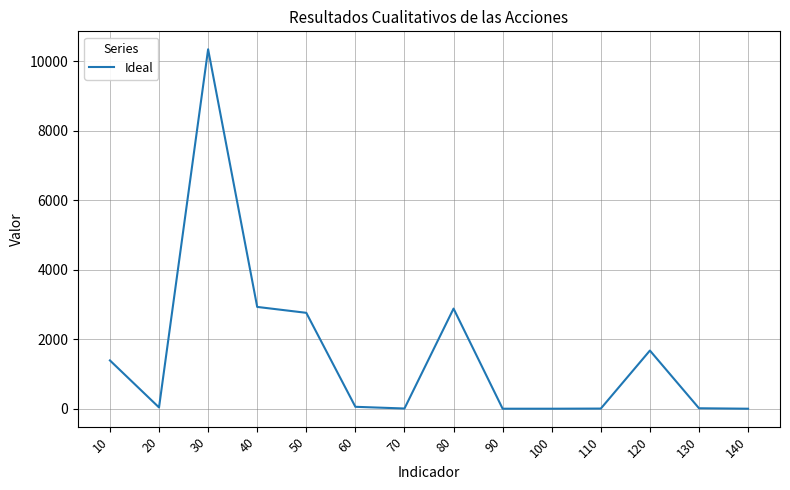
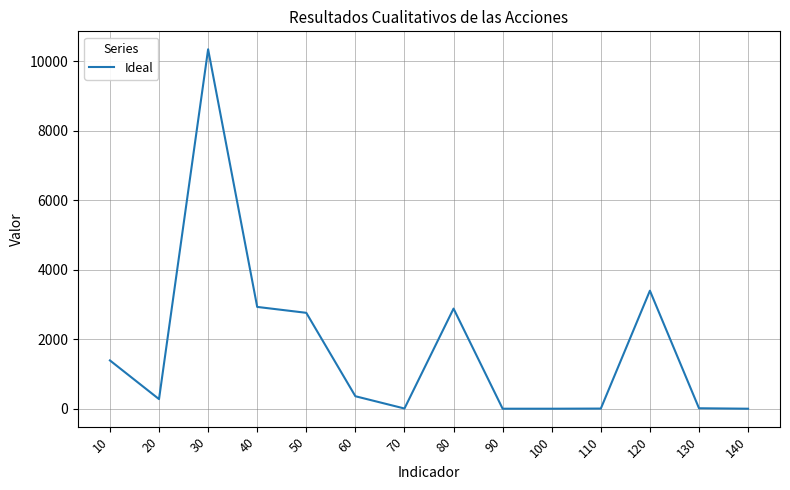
20: 0 -> 300
60: 100 -> 400
120: 1700 -> 3400
